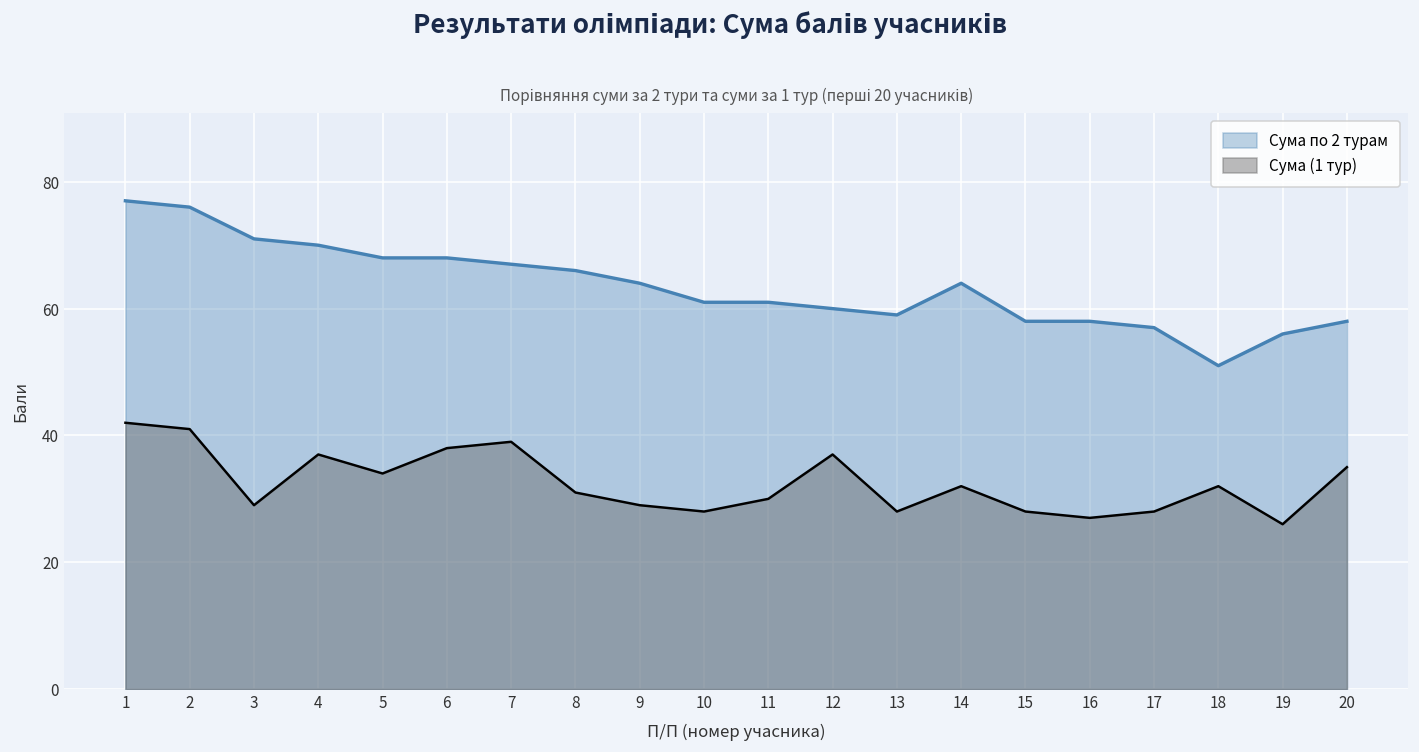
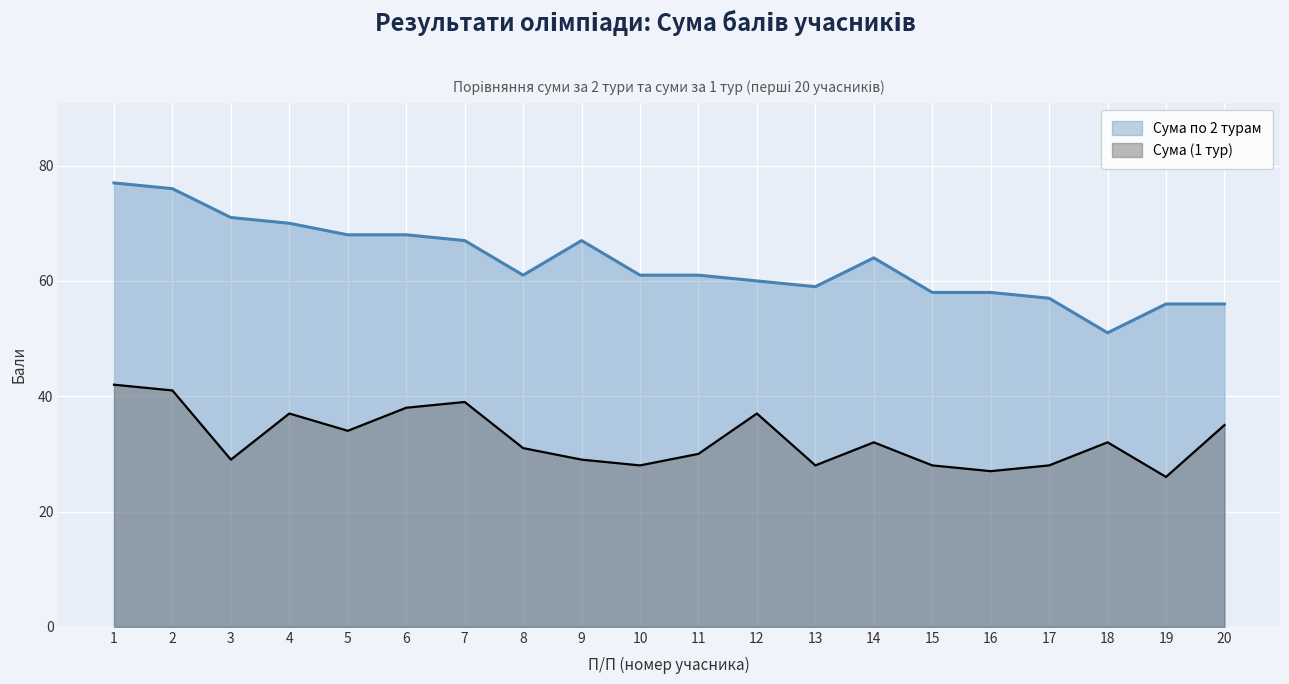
Сума по 2 турам, 8: 66 -> 61
Сума по 2 турам, 9: 64 -> 67
Сума по 2 турам, 20: 58 -> 56
